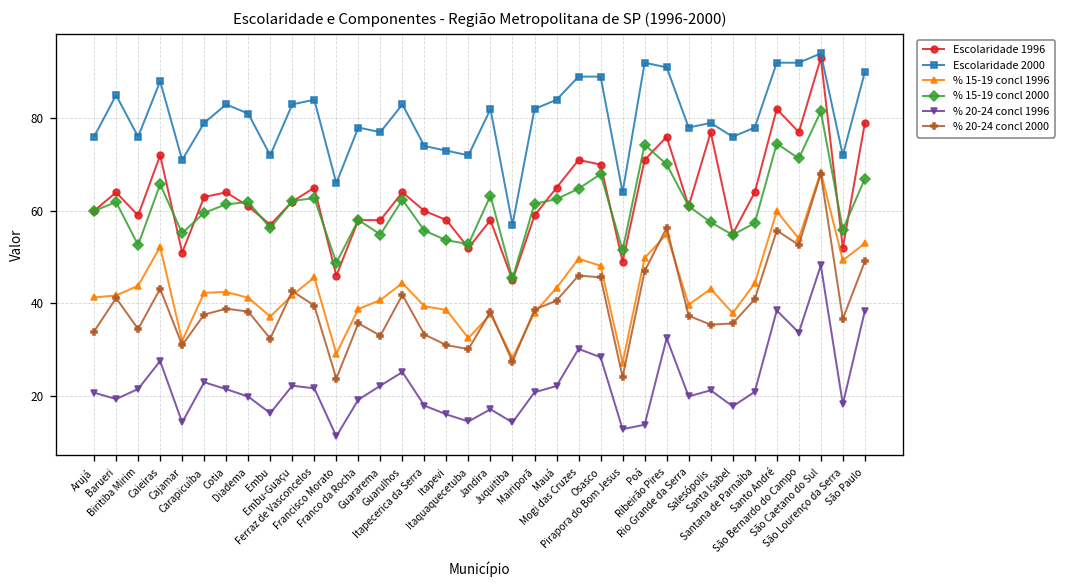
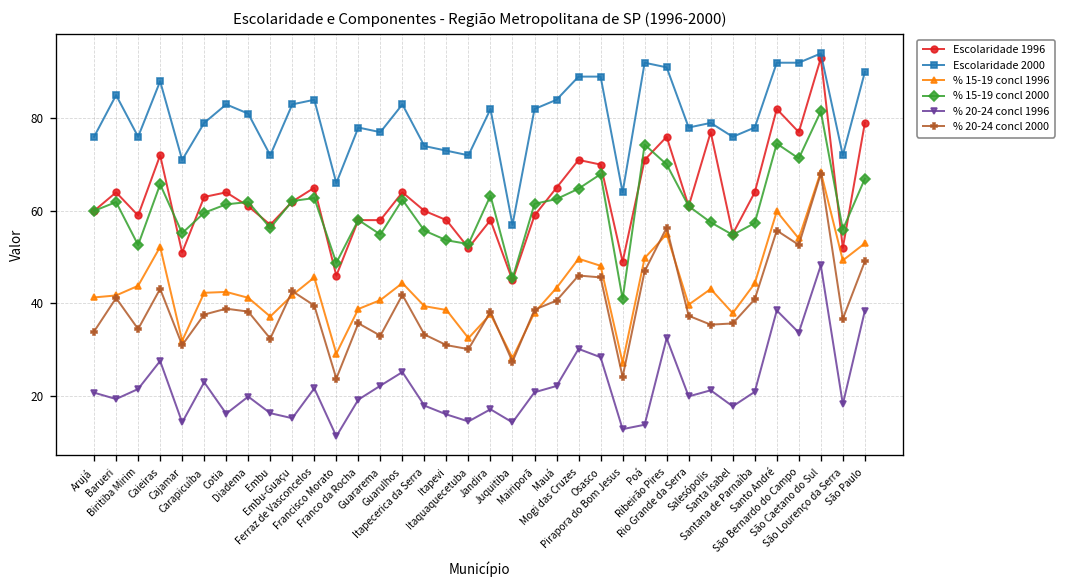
% 20-24 concl 1996, Cotia: 21 -> 16
% 20-24 concl 1996, Embu-Guaçu: 22 -> 15
% 15-19 concl 2000, Pirapora do Bom Jesus: 51 -> 41
